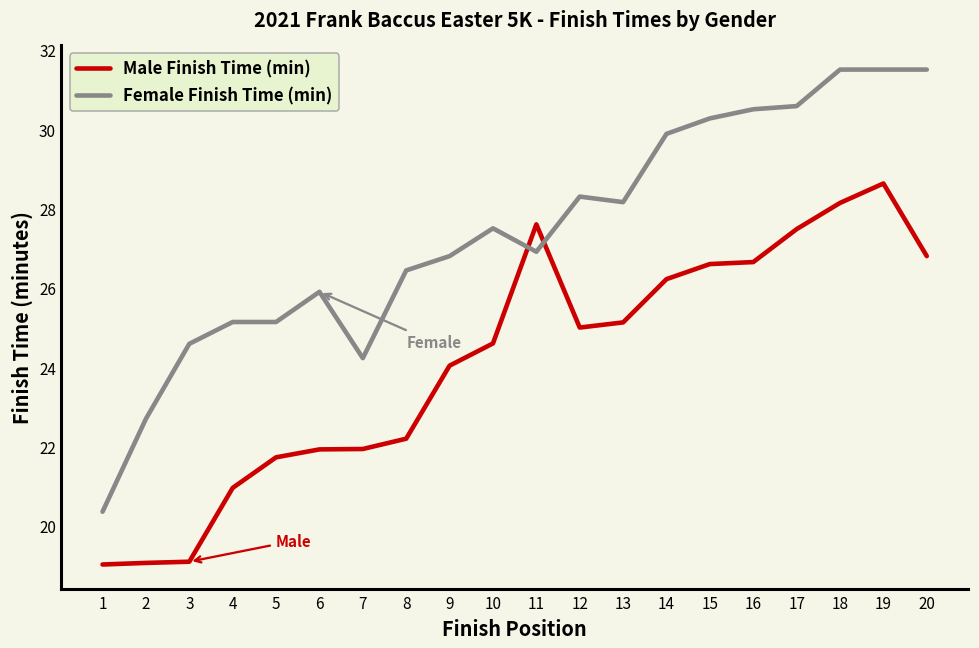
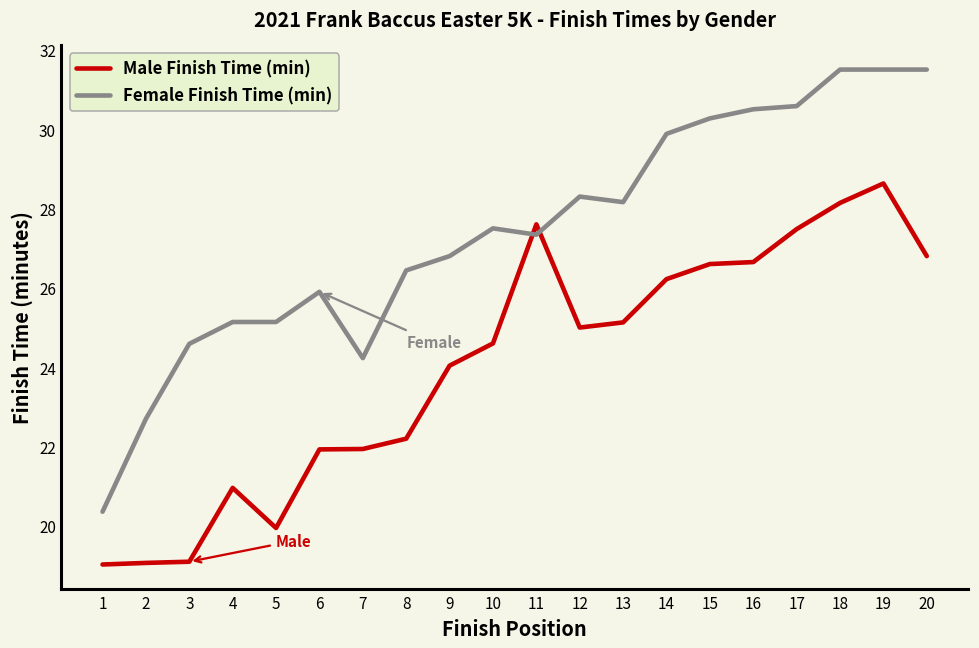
Male Finish Time (min), 5: 21.7 -> 20.0
Female Finish Time (min), 11: 26.9 -> 27.3
